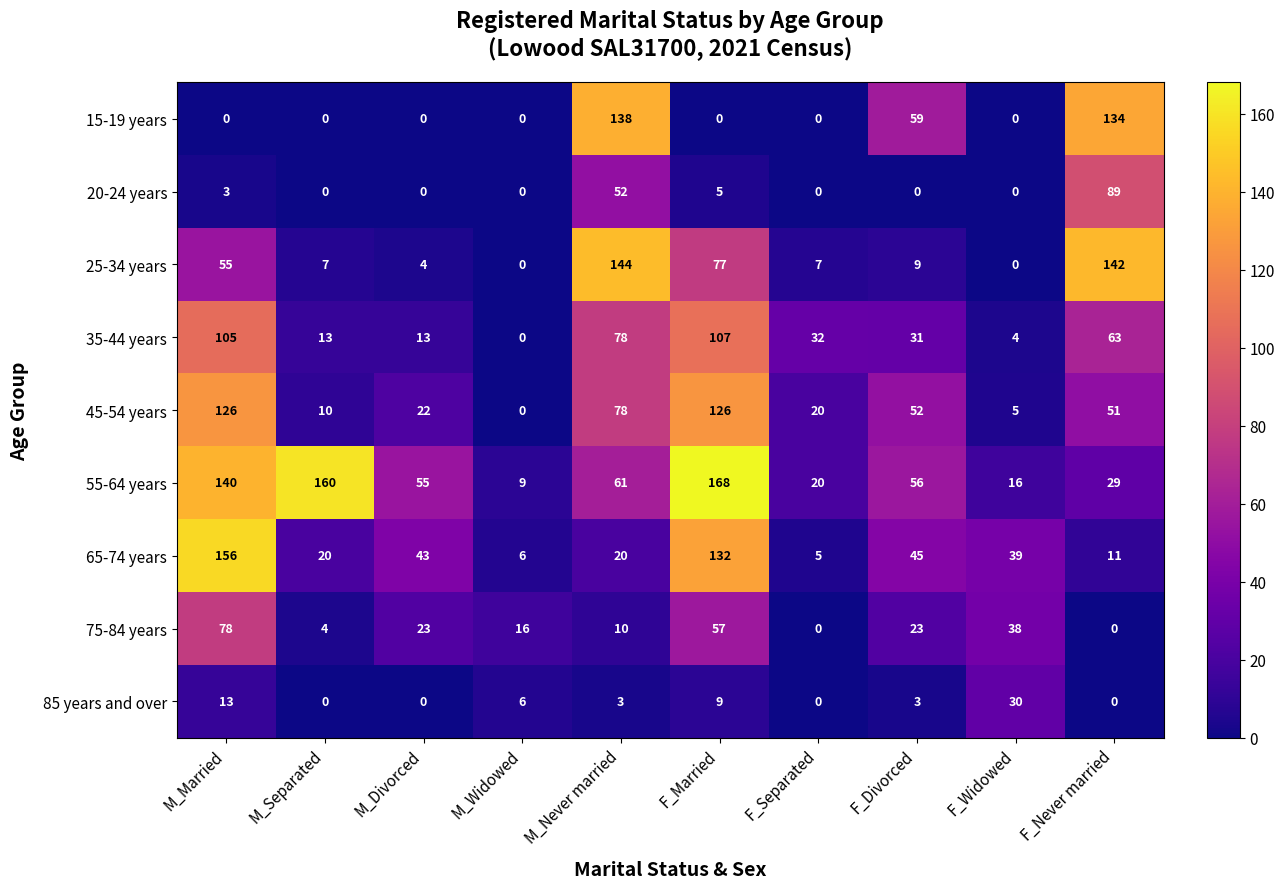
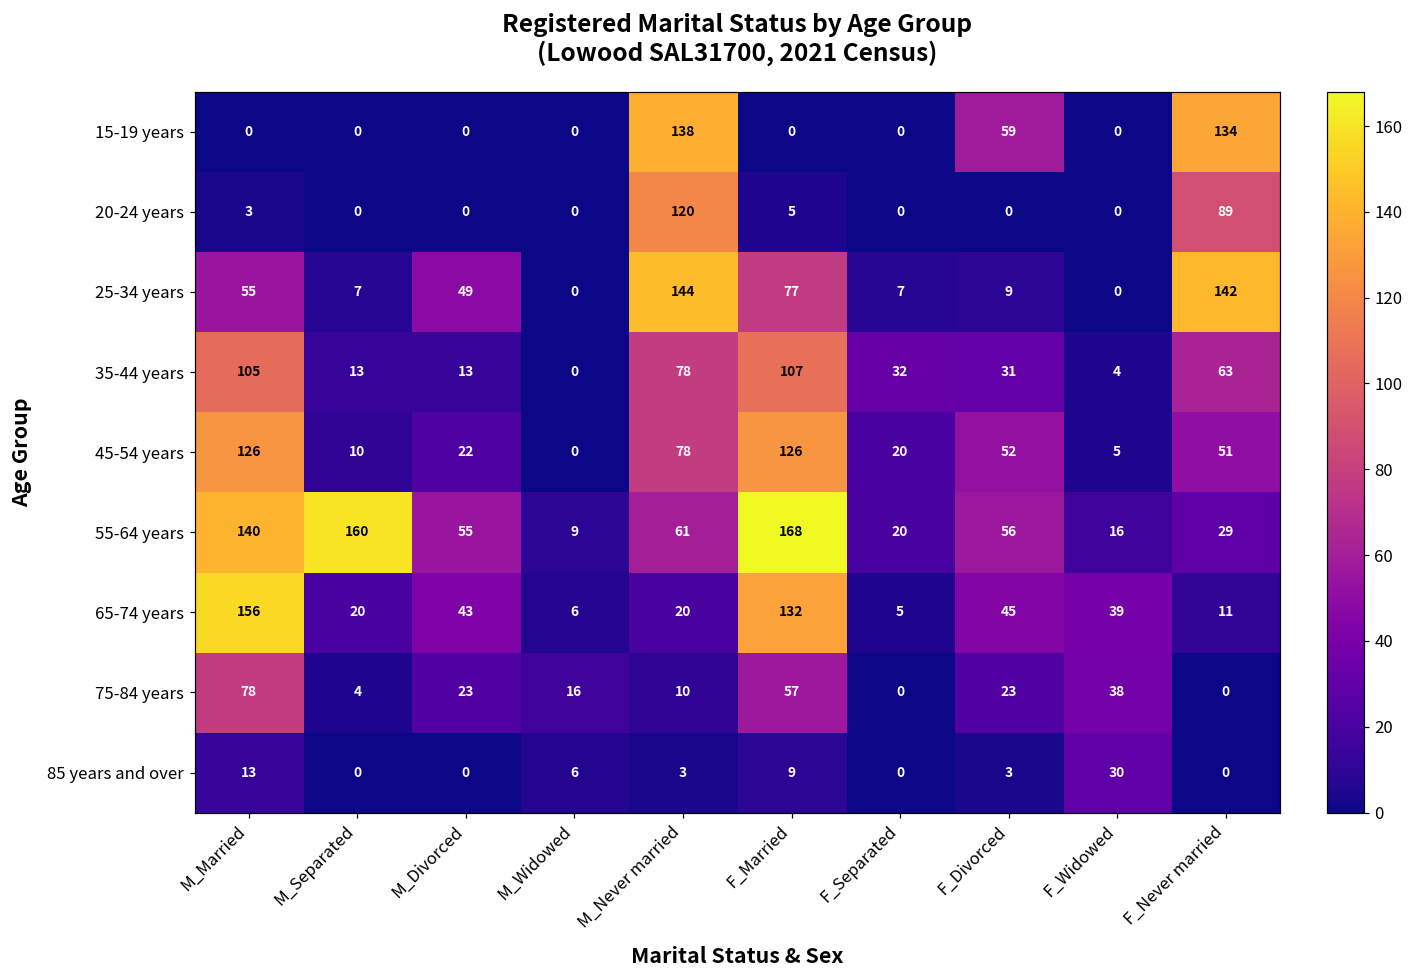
20-24 years, M_Never married: 52 -> 120
25-34 years, M_Divorced: 4 -> 49
